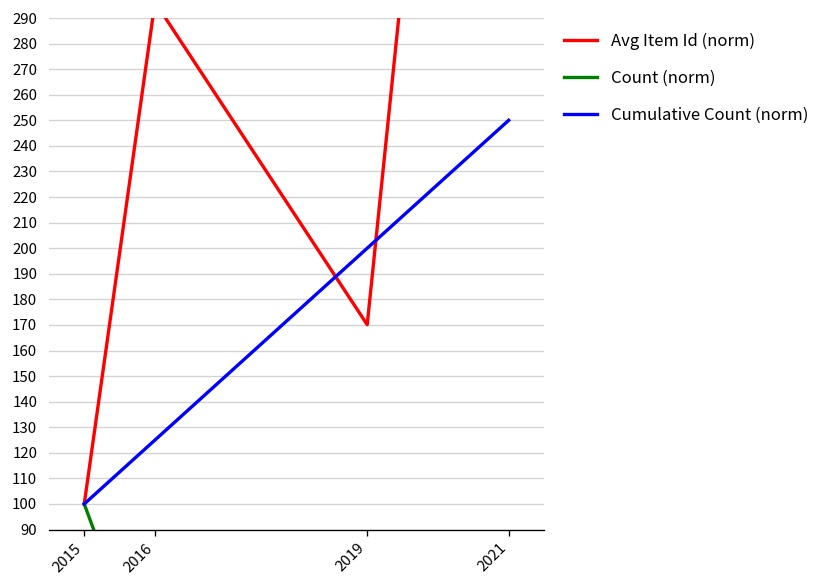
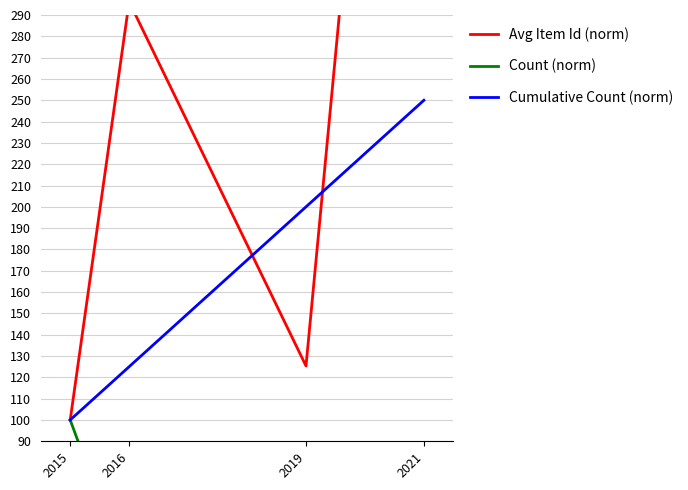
Avg Item Id (norm), 2019: 170 -> 125
